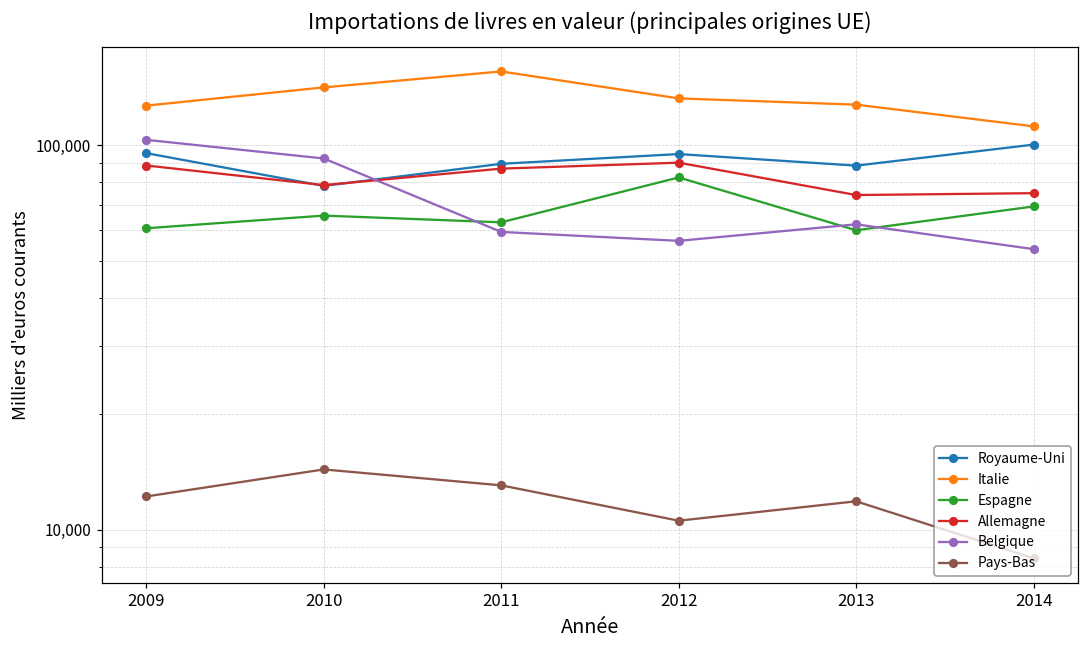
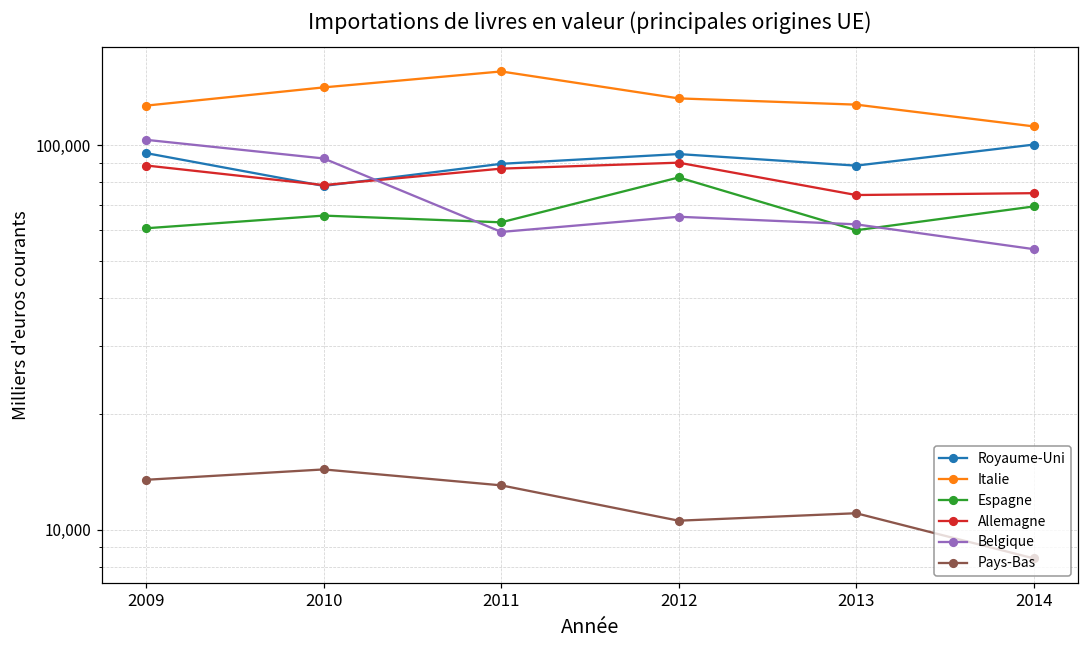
Pays-Bas, 2009: 12,200 -> 13,500
Belgique, 2012: 56,000 -> 65,000
Pays-Bas, 2013: 11,900 -> 11,000
